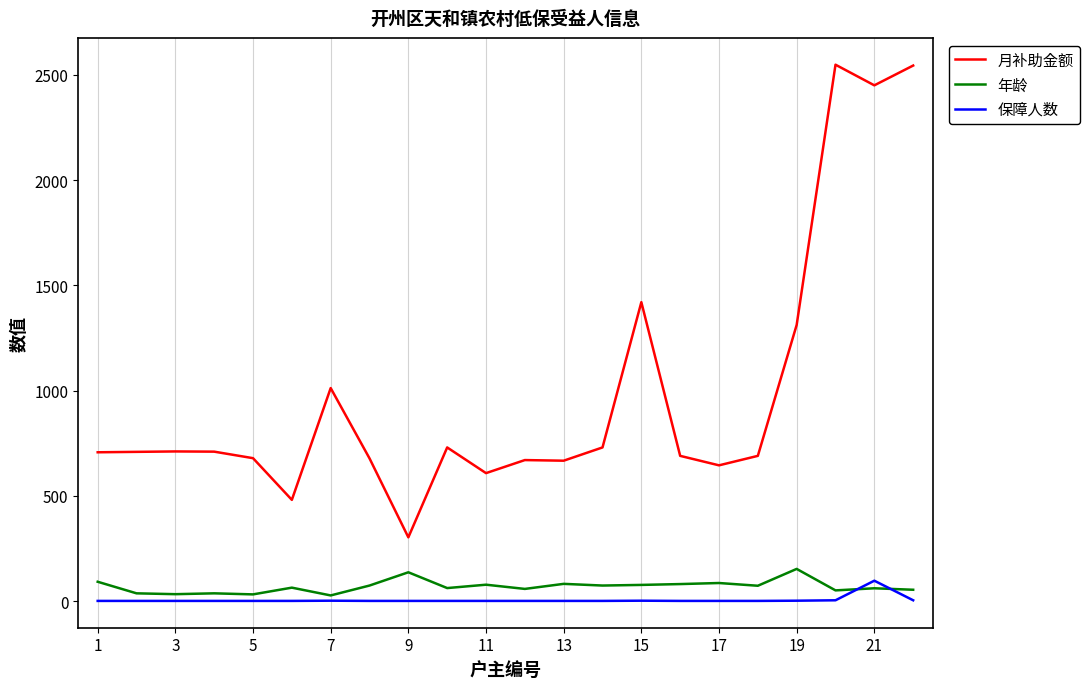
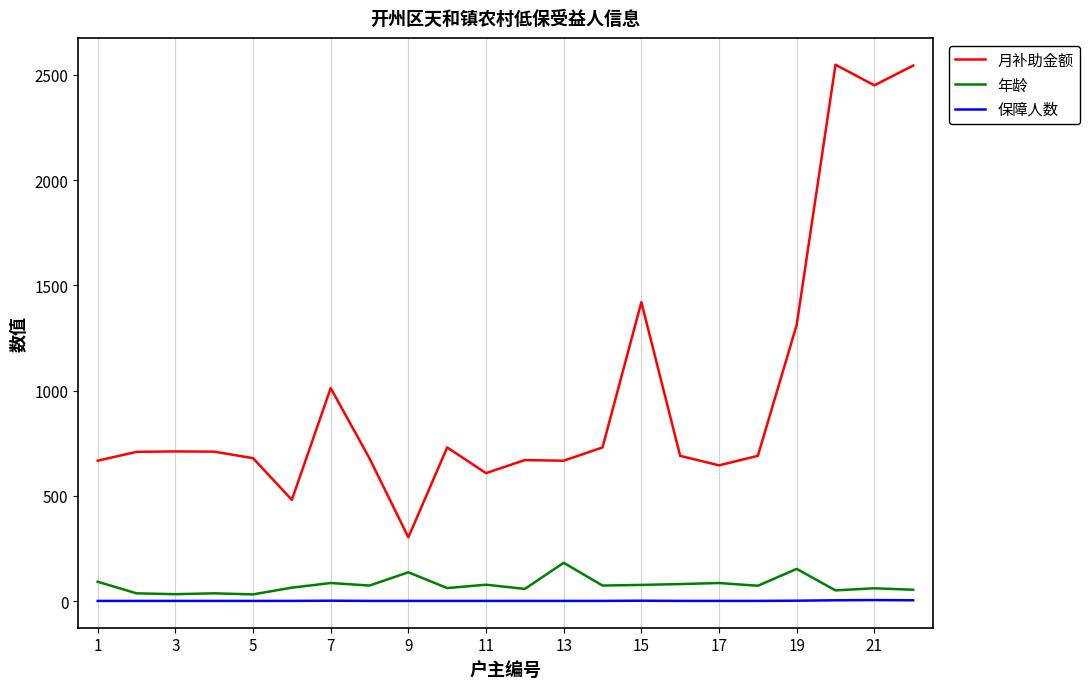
月补助金额, 1: 710 -> 670
年龄, 7: 30 -> 90
年龄, 13: 80 -> 180
保障人数, 21: 100 -> 10
